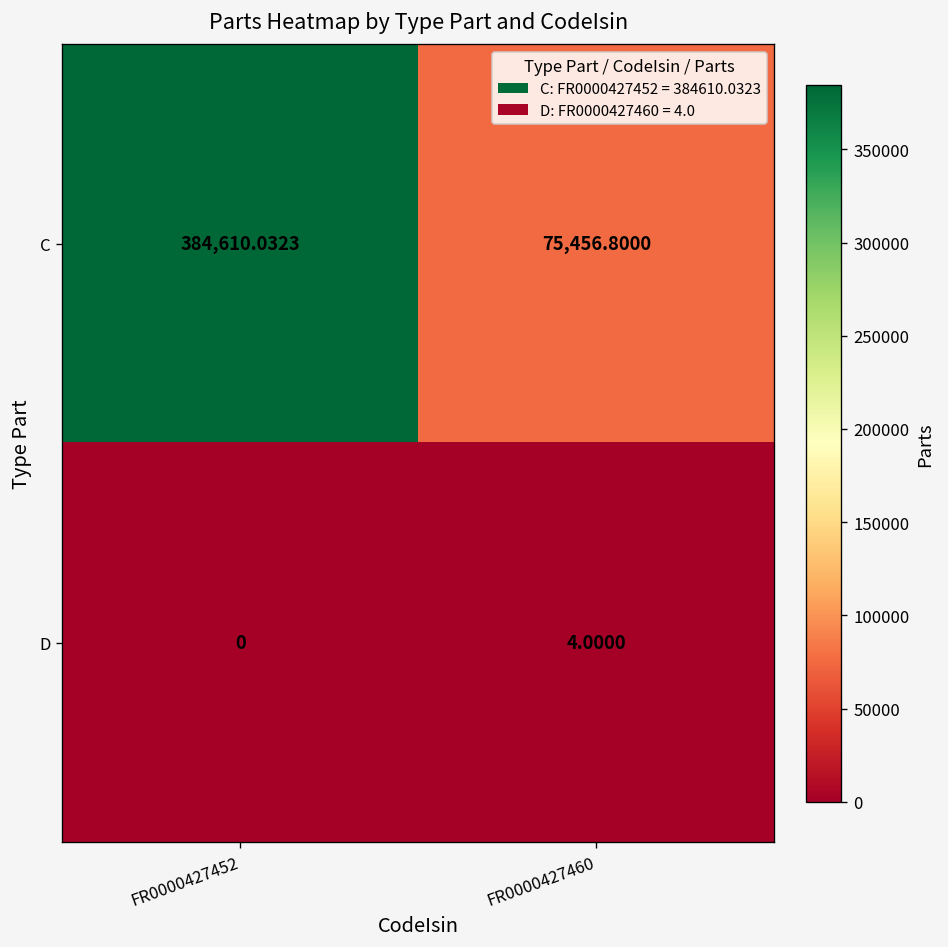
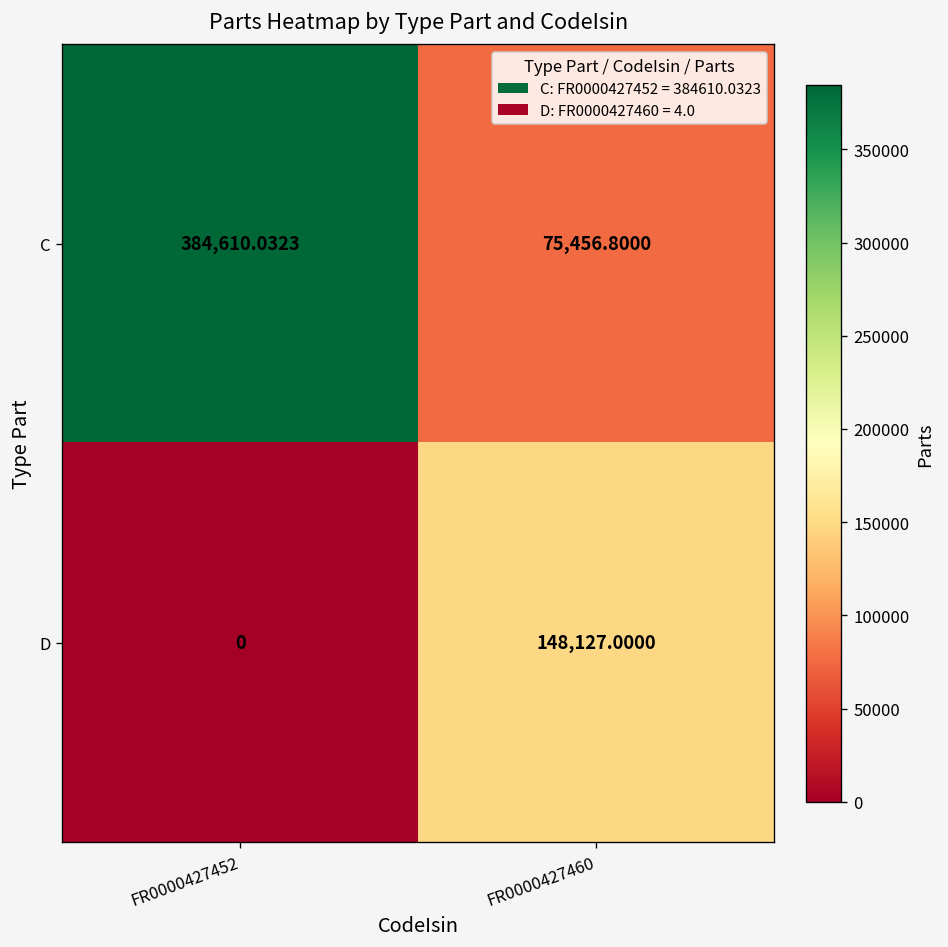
D, FR0000427460: 4.0000 -> 148,127.0000
